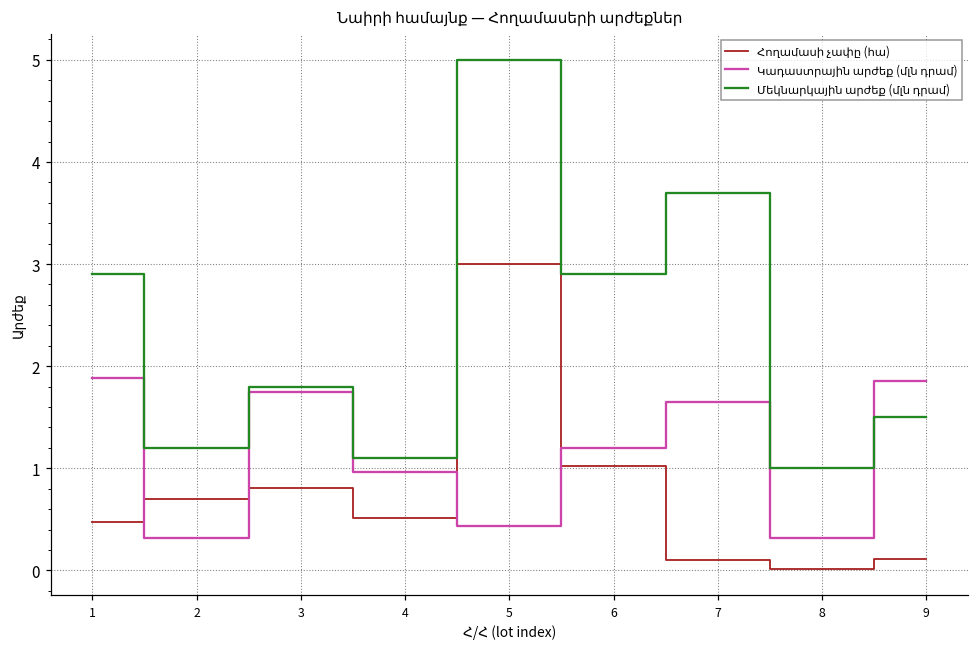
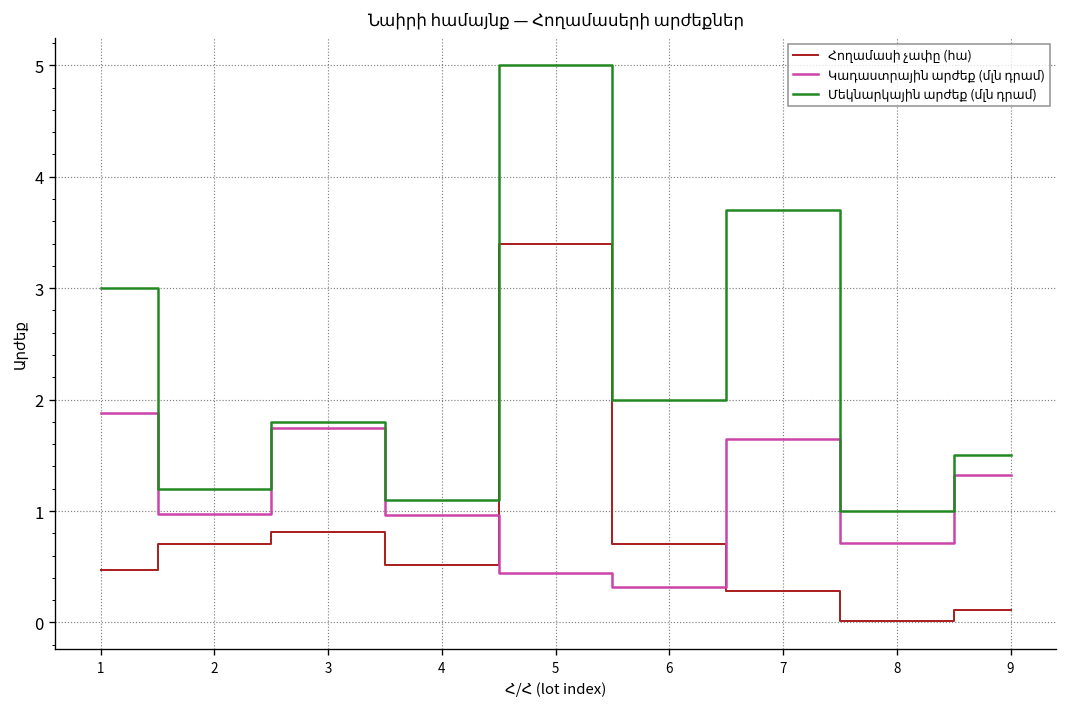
Մեկնարկային արժեք (մլն դրամ), 1: 2.9 -> 3.0
Կադաստրային արժեք (մլն դրամ), 2: 0.3 -> 1.0
Հողամասի չափը (հա), 5: 3.0 -> 3.4
Հողամասի չափը (հա), 6: 1.0 -> 0.7
Կադաստրային արժեք (մլն դրամ), 6: 1.2 -> 0.3
Մեկնարկային արժեք (մլն դրամ), 6: 2.9 -> 2.0
Հողամասի չափը (հա), 7: 0.1 -> 0.3
Կադաստրային արժեք (մլն դրամ), 8: 0.3 -> 0.7
Կադաստրային արժեք (մլն դրամ), 9: 1.9 -> 1.3
